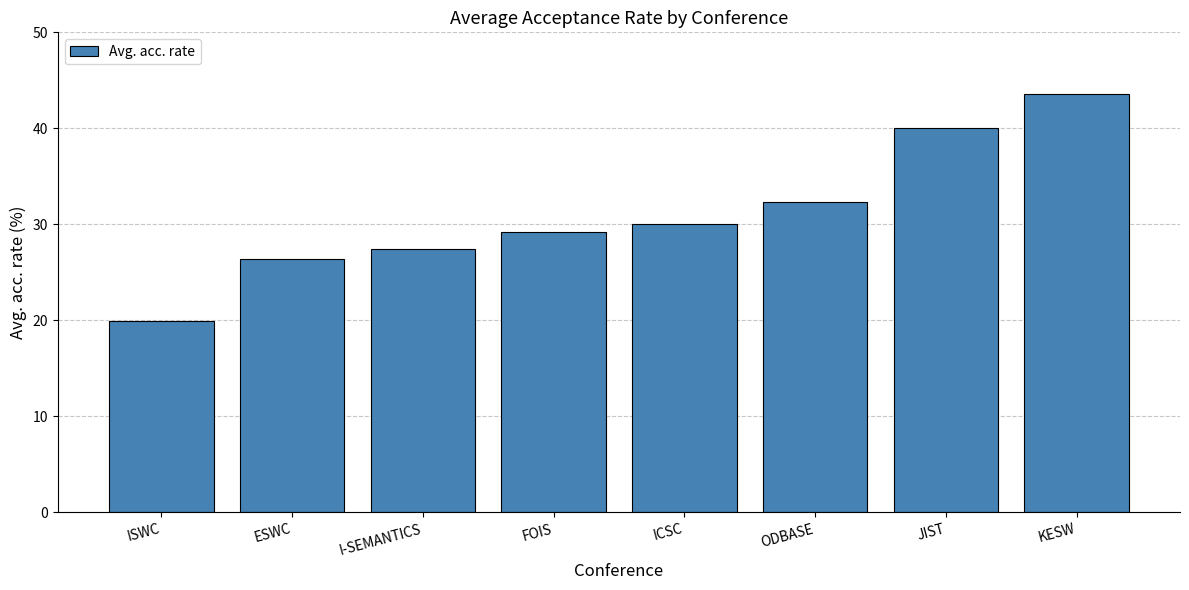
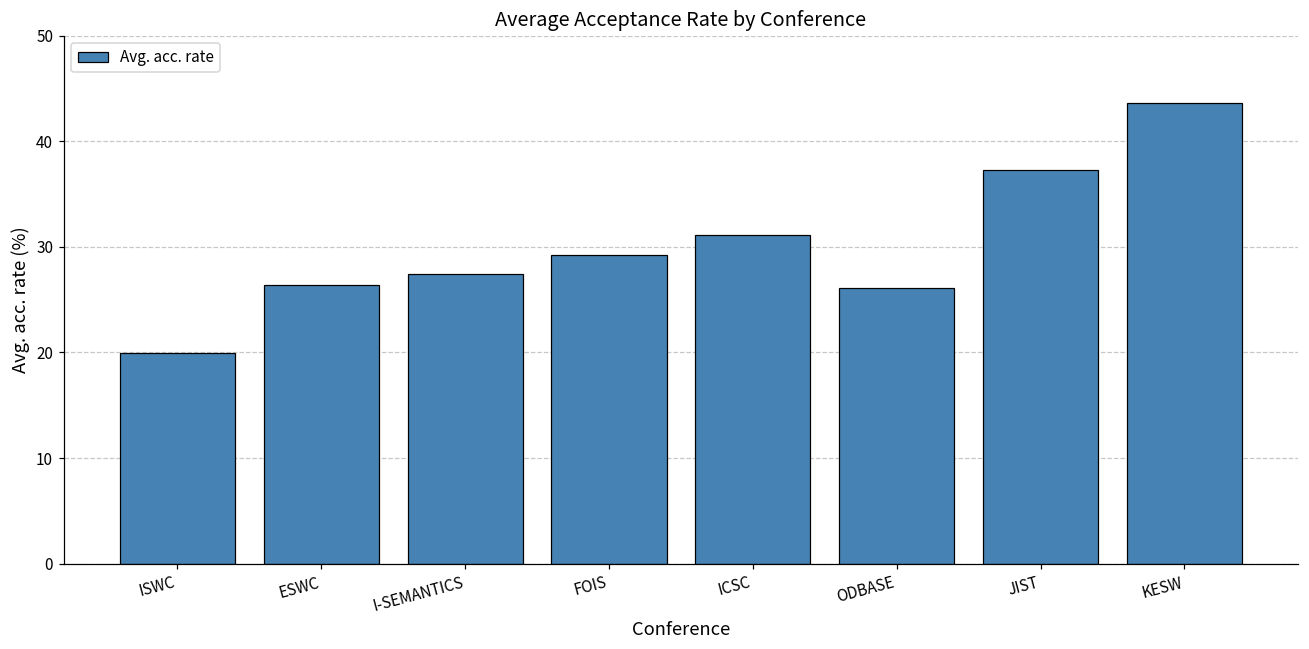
ICSC: 30 -> 31
ODBASE: 32 -> 26
JIST: 40 -> 37
